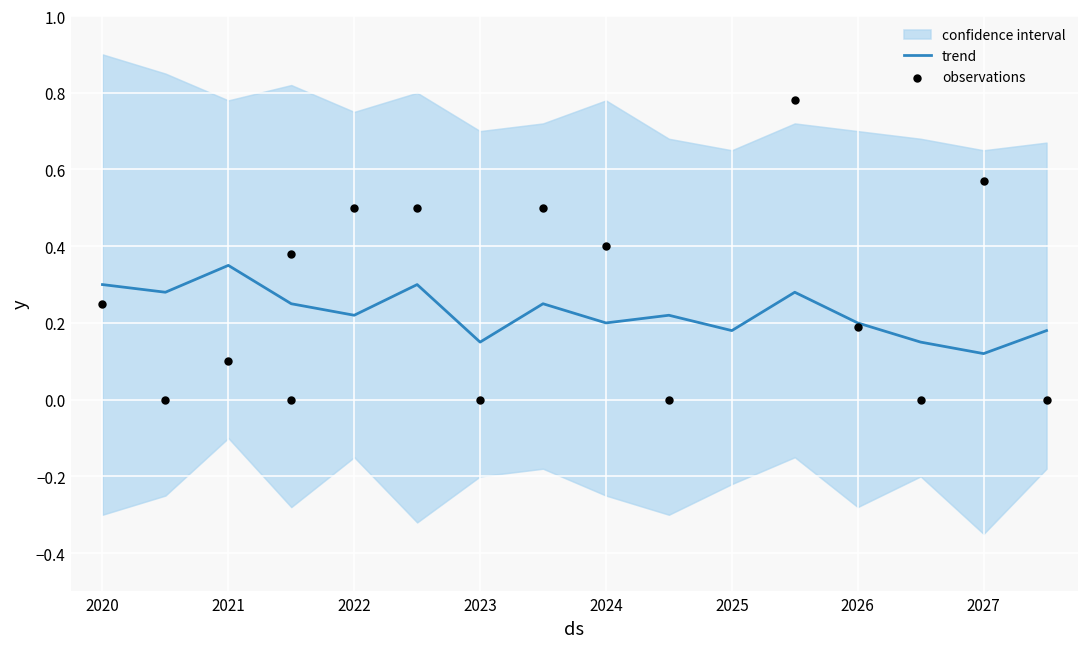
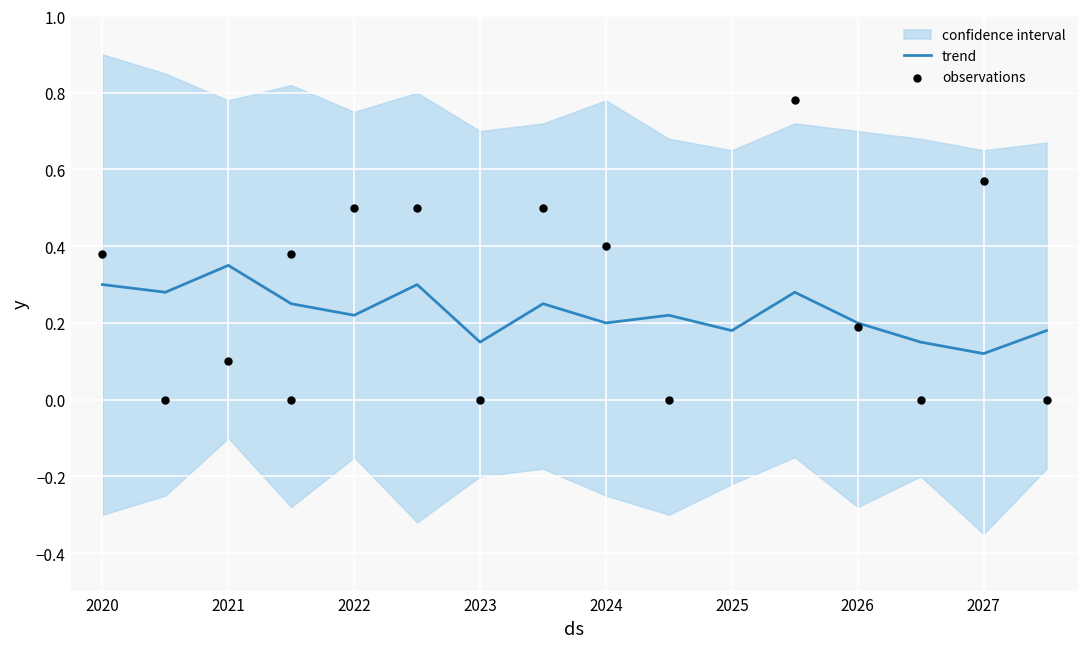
observations, 2020: 0.25 -> 0.38
